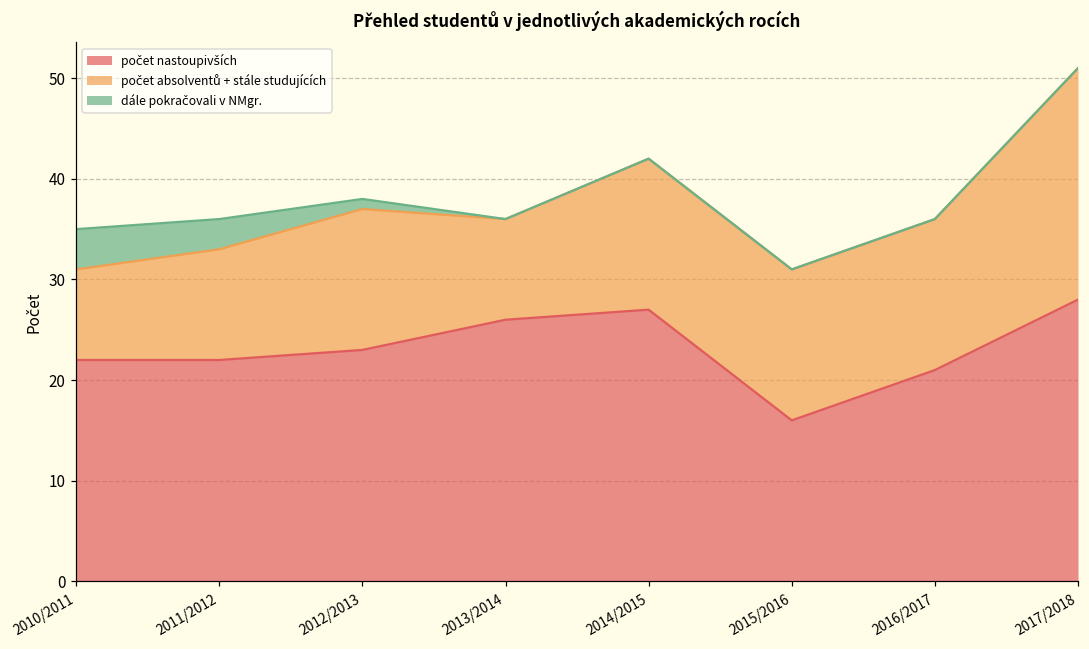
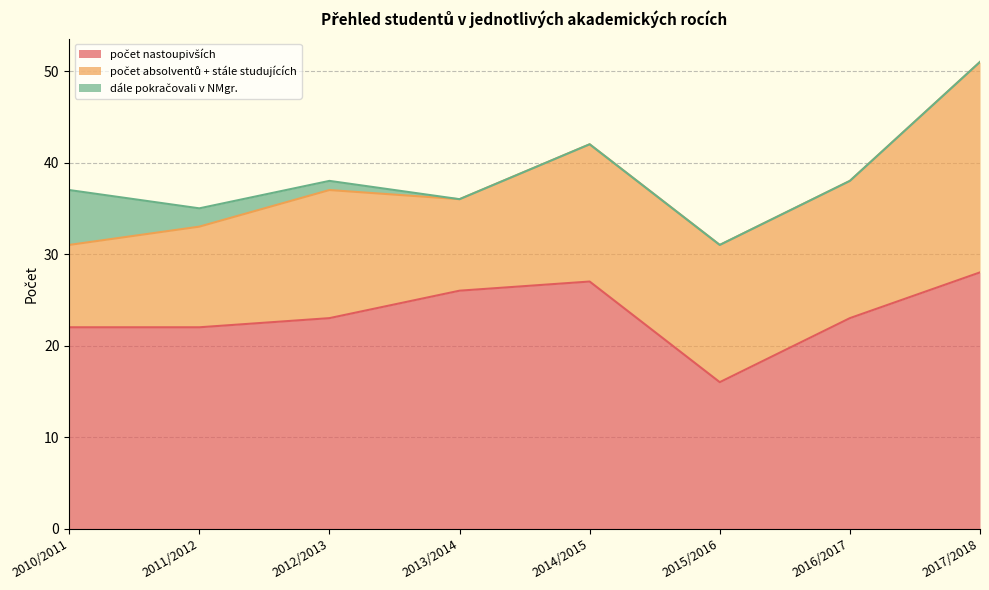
dále pokračovali v NMgr., 2010/2011: 4 -> 6
dále pokračovali v NMgr., 2011/2012: 3 -> 2
počet nastoupivších, 2016/2017: 21 -> 23
